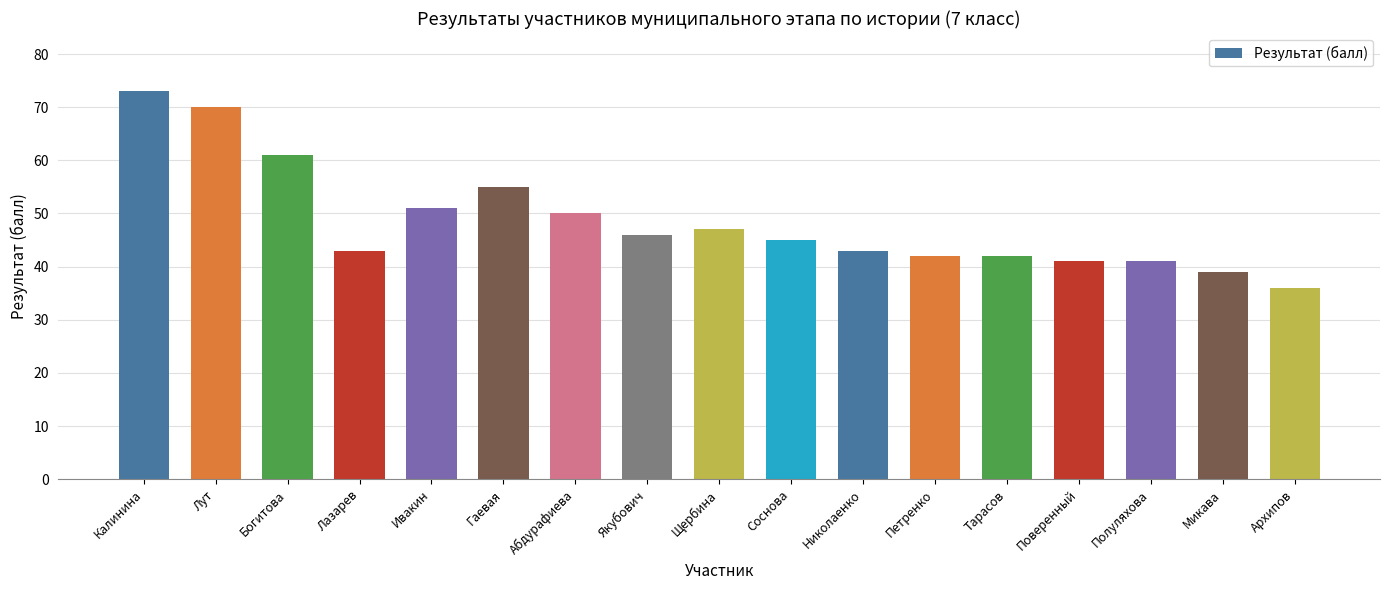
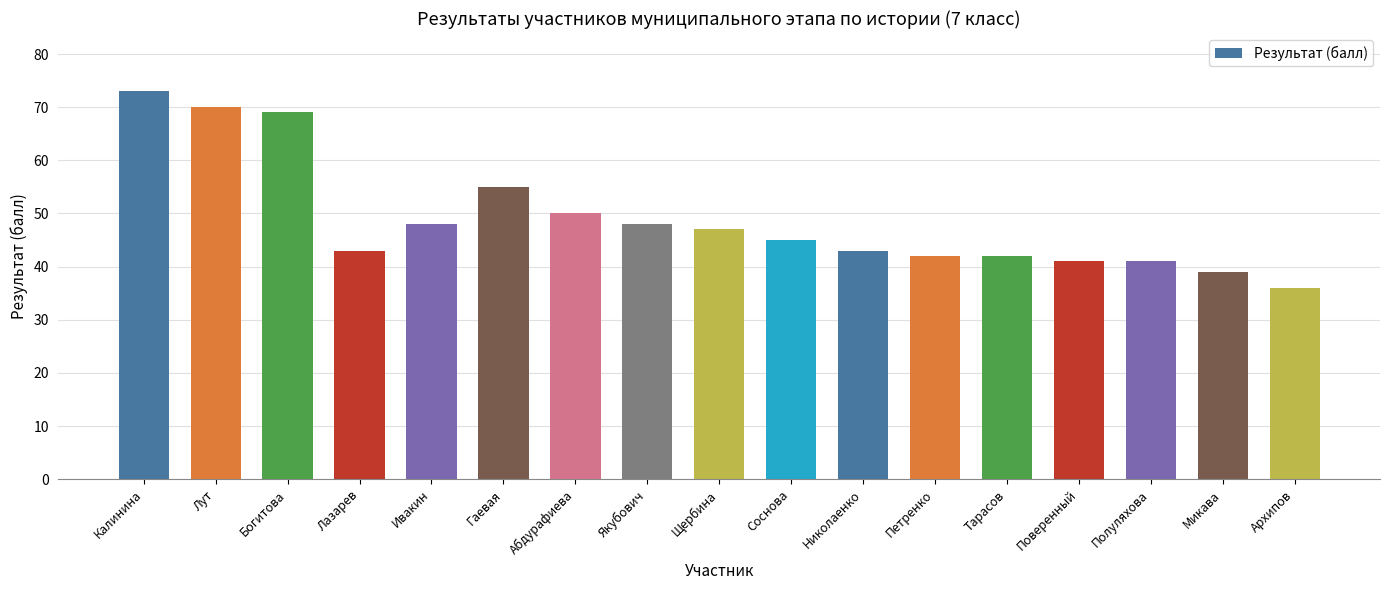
Богитова: 61 -> 69
Ивакин: 51 -> 48
Якубович: 46 -> 48
